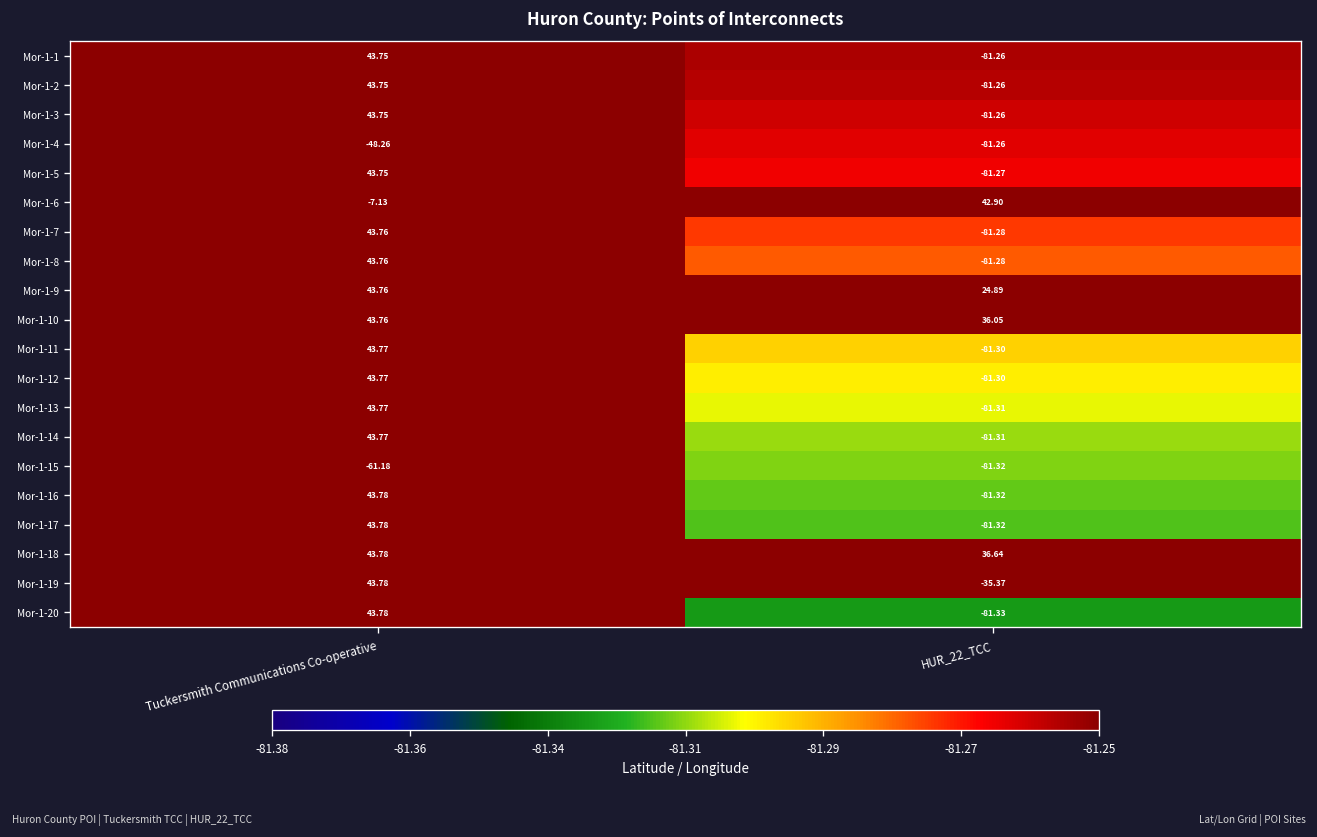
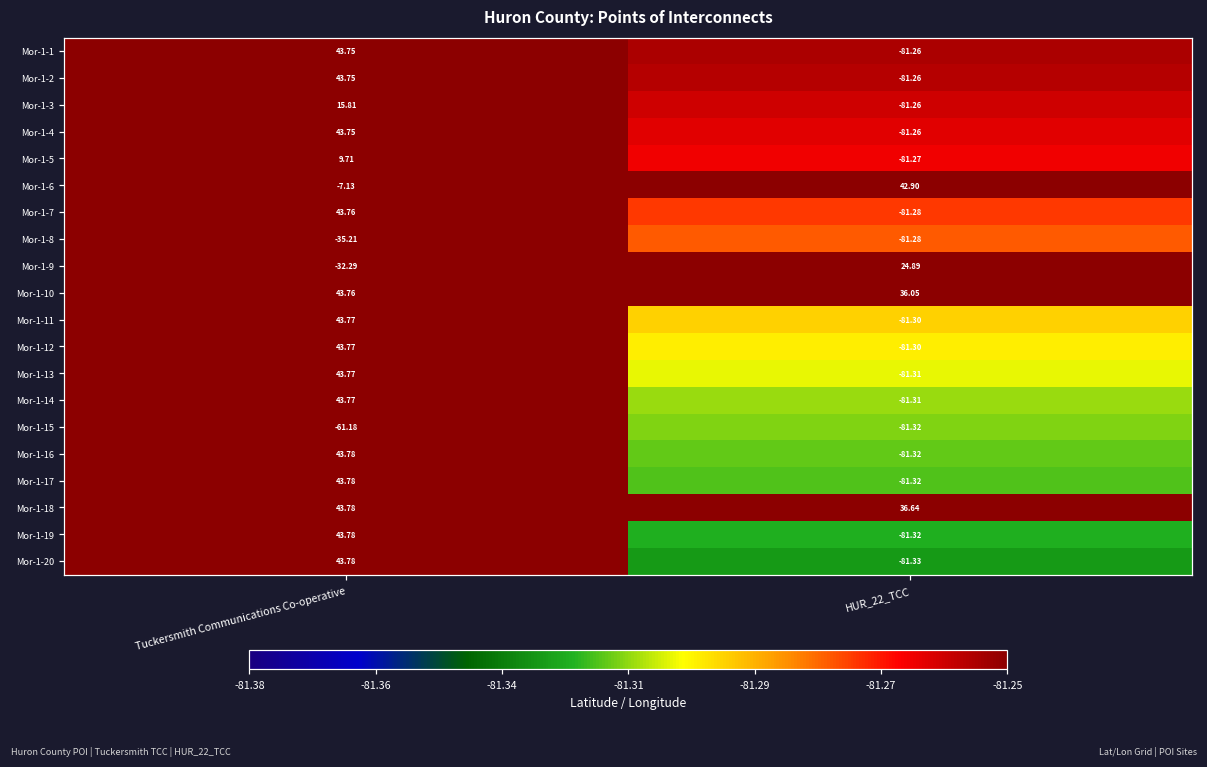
Mor-1-3, Tuckersmith Communications Co-operative: 43.75 -> 15.81
Mor-1-4, Tuckersmith Communications Co-operative: -48.26 -> 43.75
Mor-1-5, Tuckersmith Communications Co-operative: 43.75 -> 9.71
Mor-1-8, Tuckersmith Communications Co-operative: 43.76 -> -35.21
Mor-1-9, Tuckersmith Communications Co-operative: 43.76 -> -32.29
Mor-1-19, HUR_22_TCC: -35.37 -> -81.32
